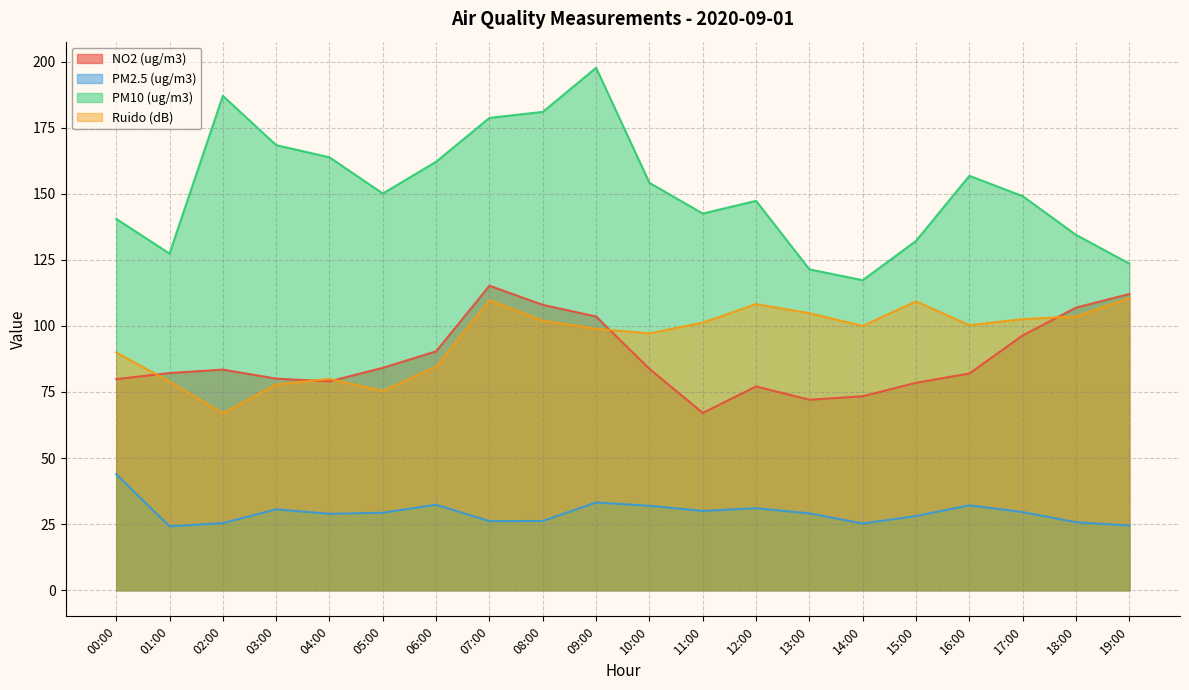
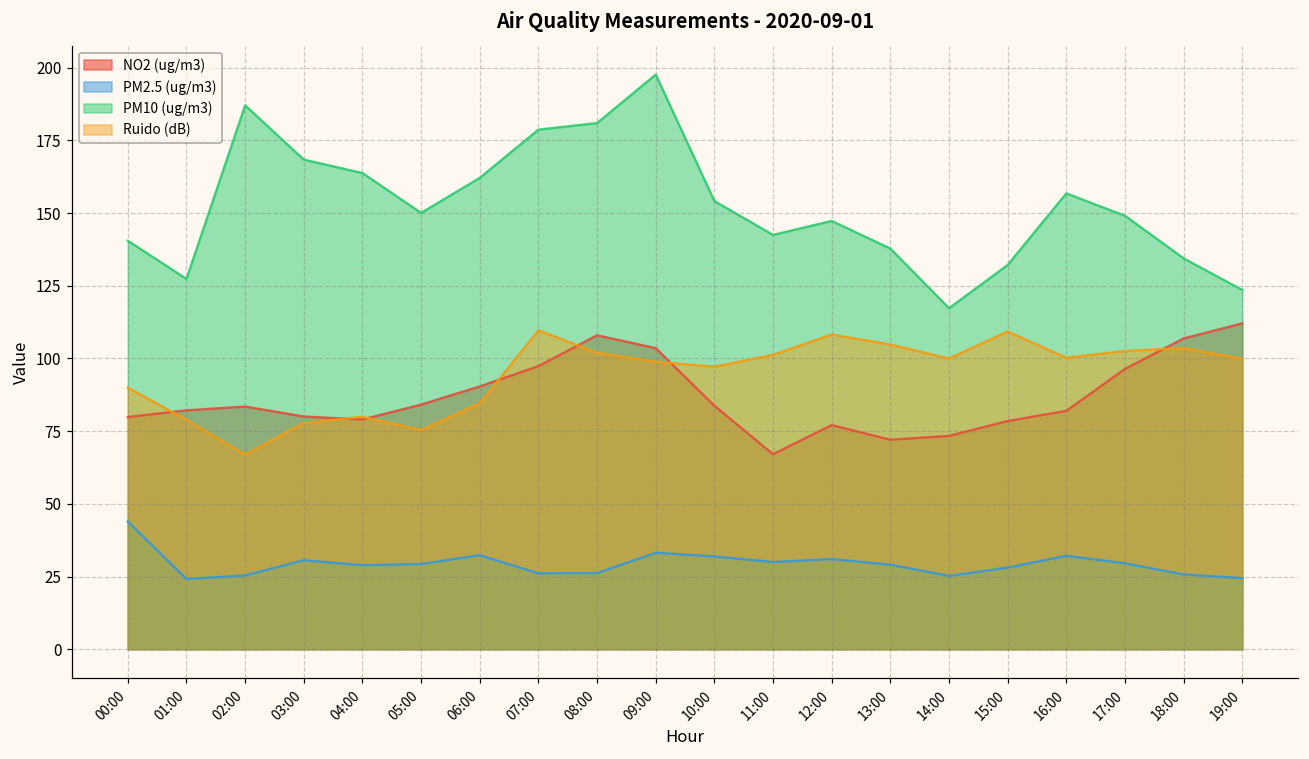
NO2 (ug/m3), 07:00: 115 -> 97
PM10 (ug/m3), 13:00: 121 -> 138
Ruido (dB), 19:00: 110 -> 100
